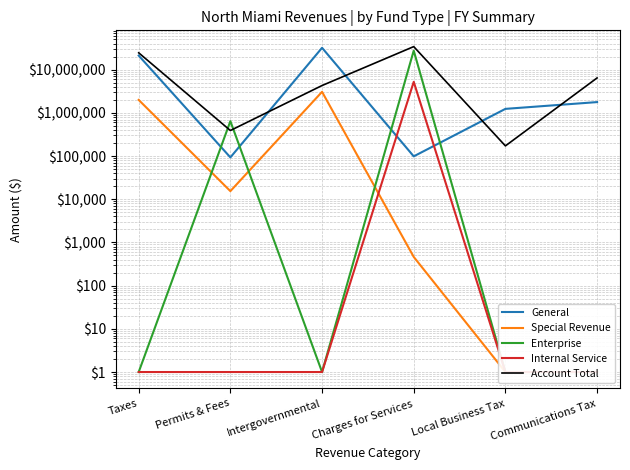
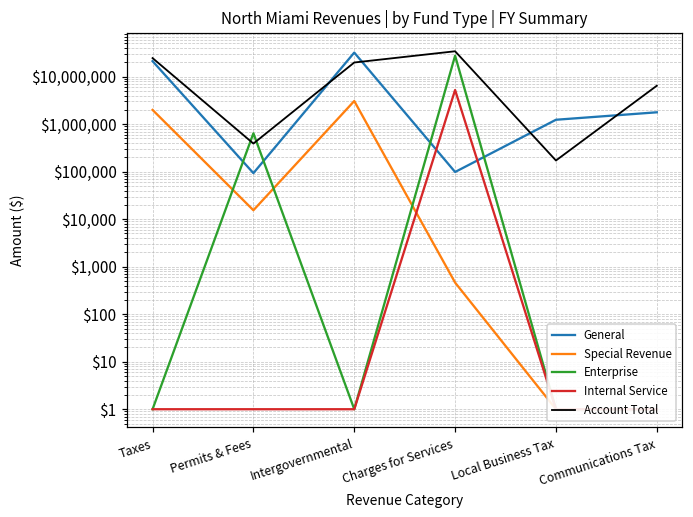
Account Total, Intergovernmental: $4,000,000 -> $20,000,000
